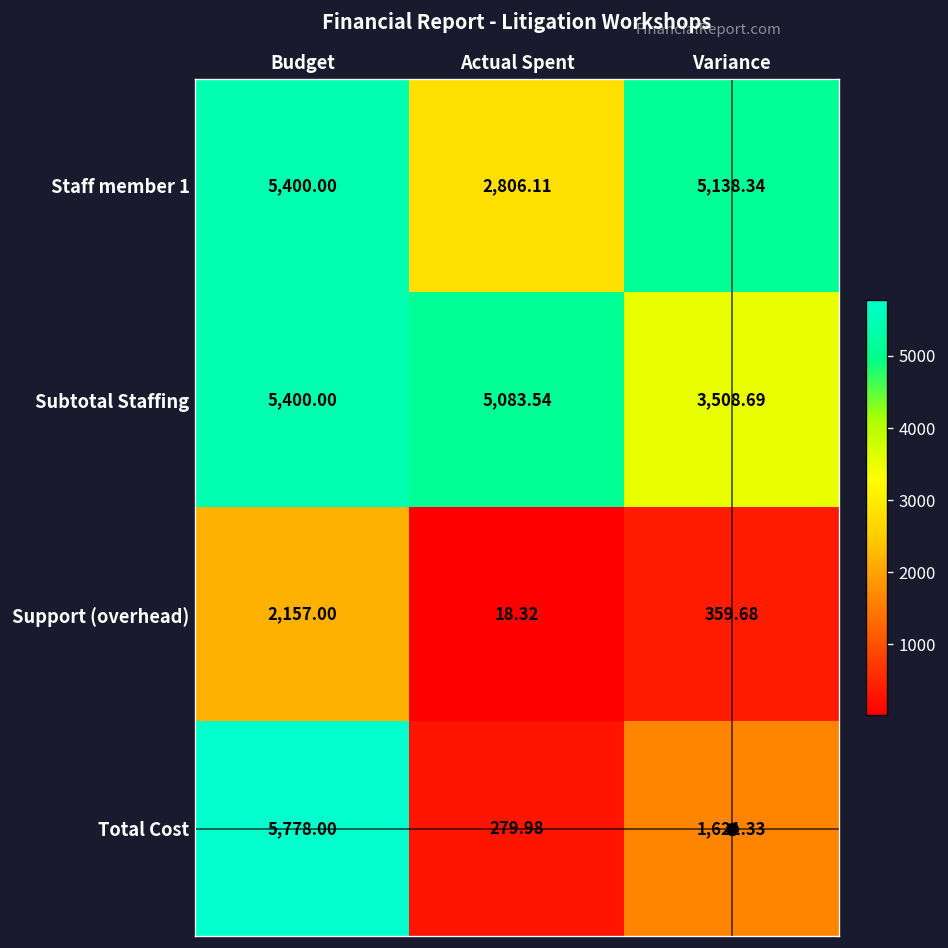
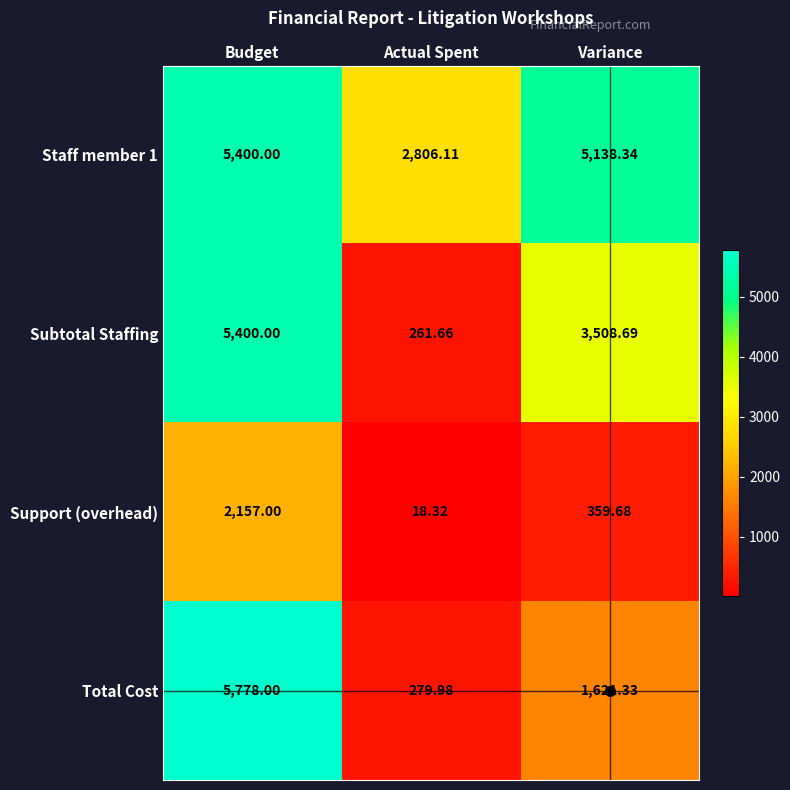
Subtotal Staffing, Actual Spent: 5,083.54 -> 261.66
